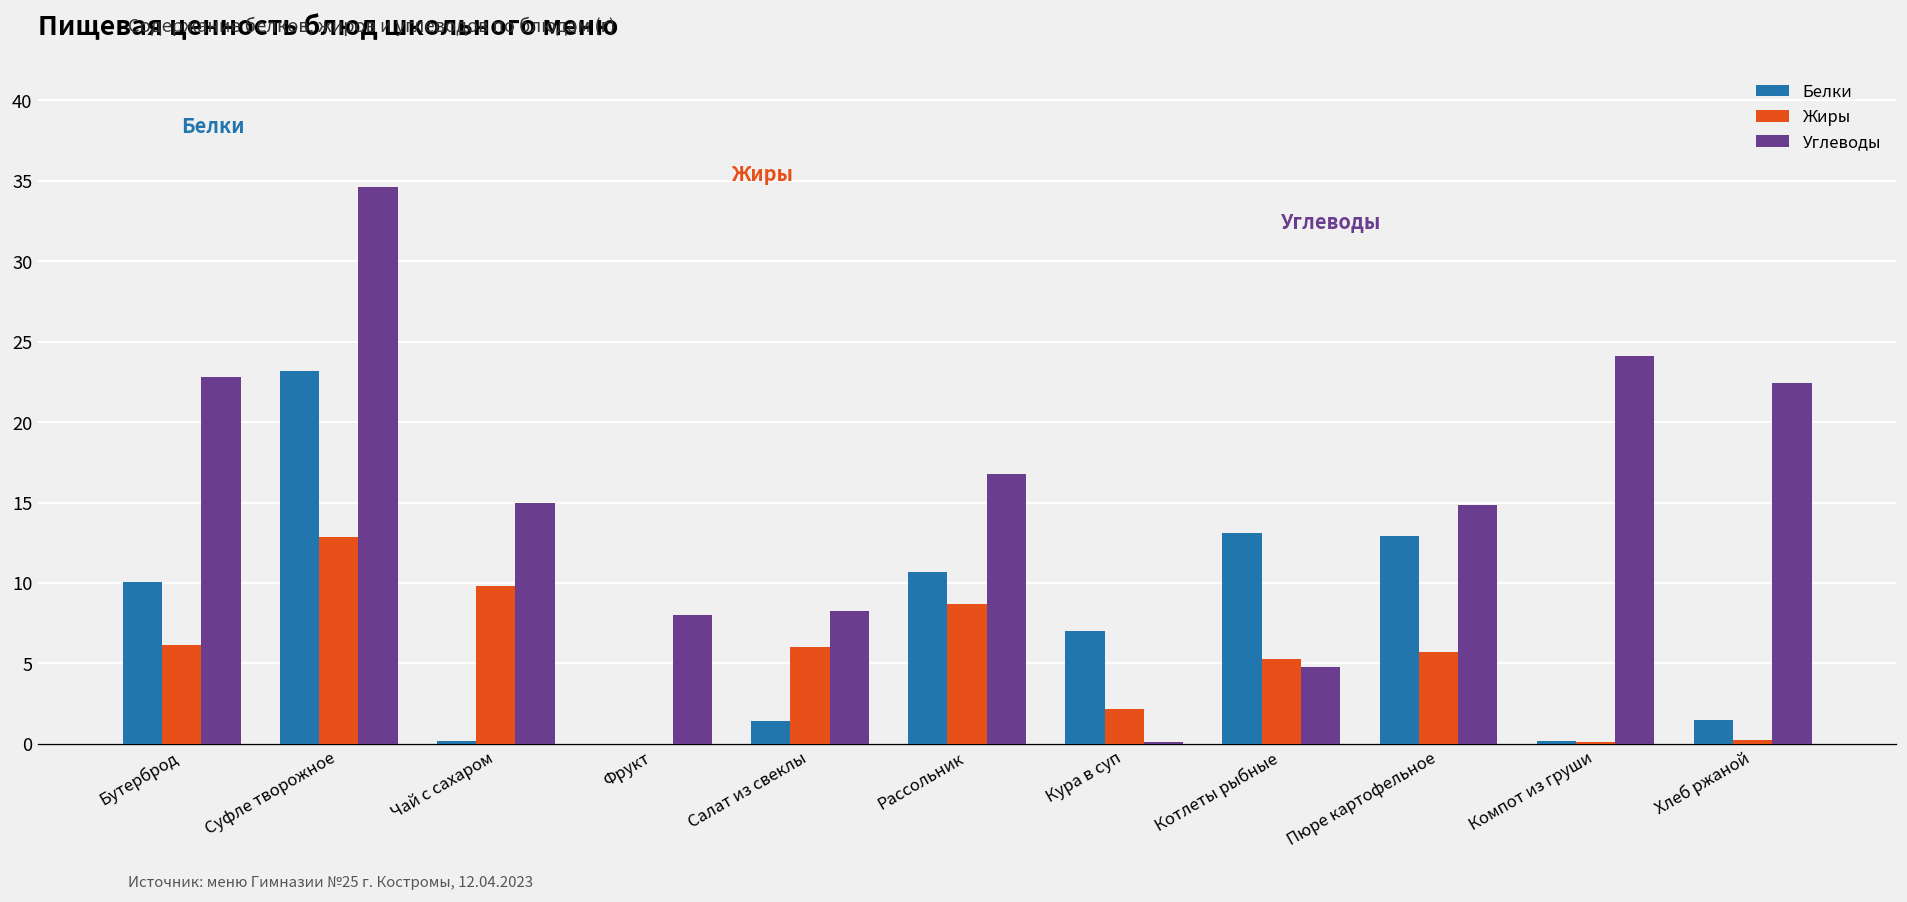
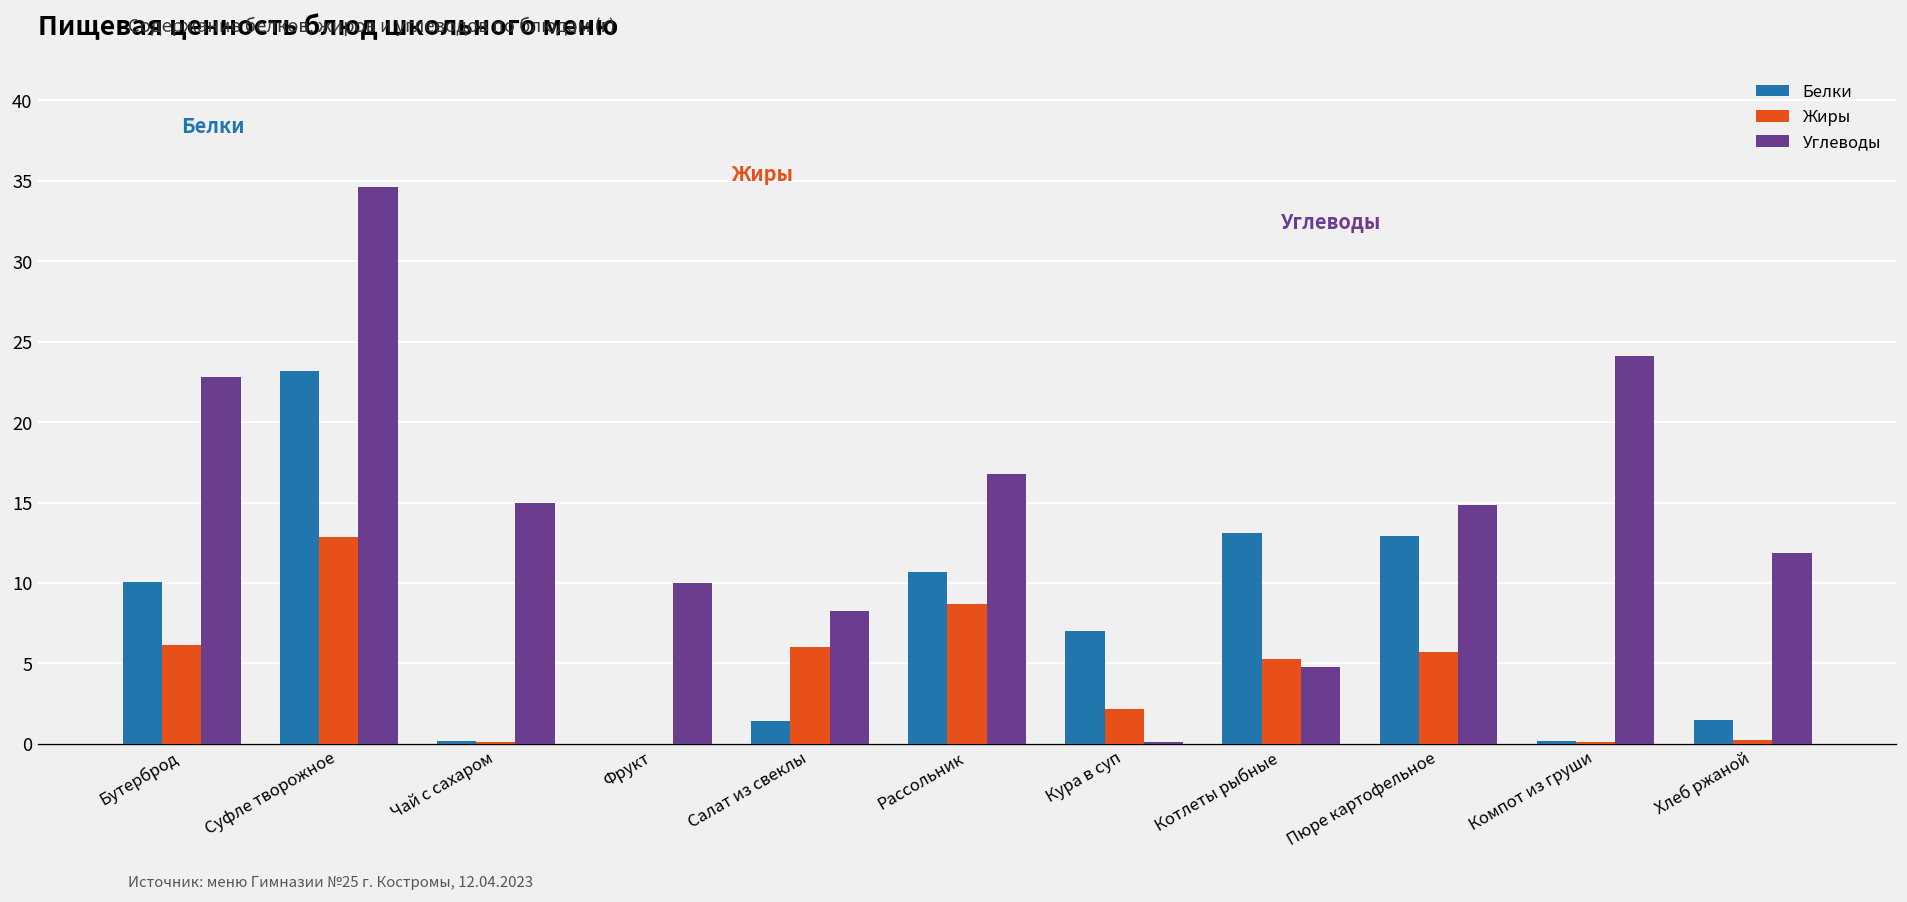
Жиры, Чай с сахаром: 9.8 -> 0.1
Углеводы, Фрукт: 8 -> 10
Углеводы, Хлеб ржаной: 22.4 -> 11.9
